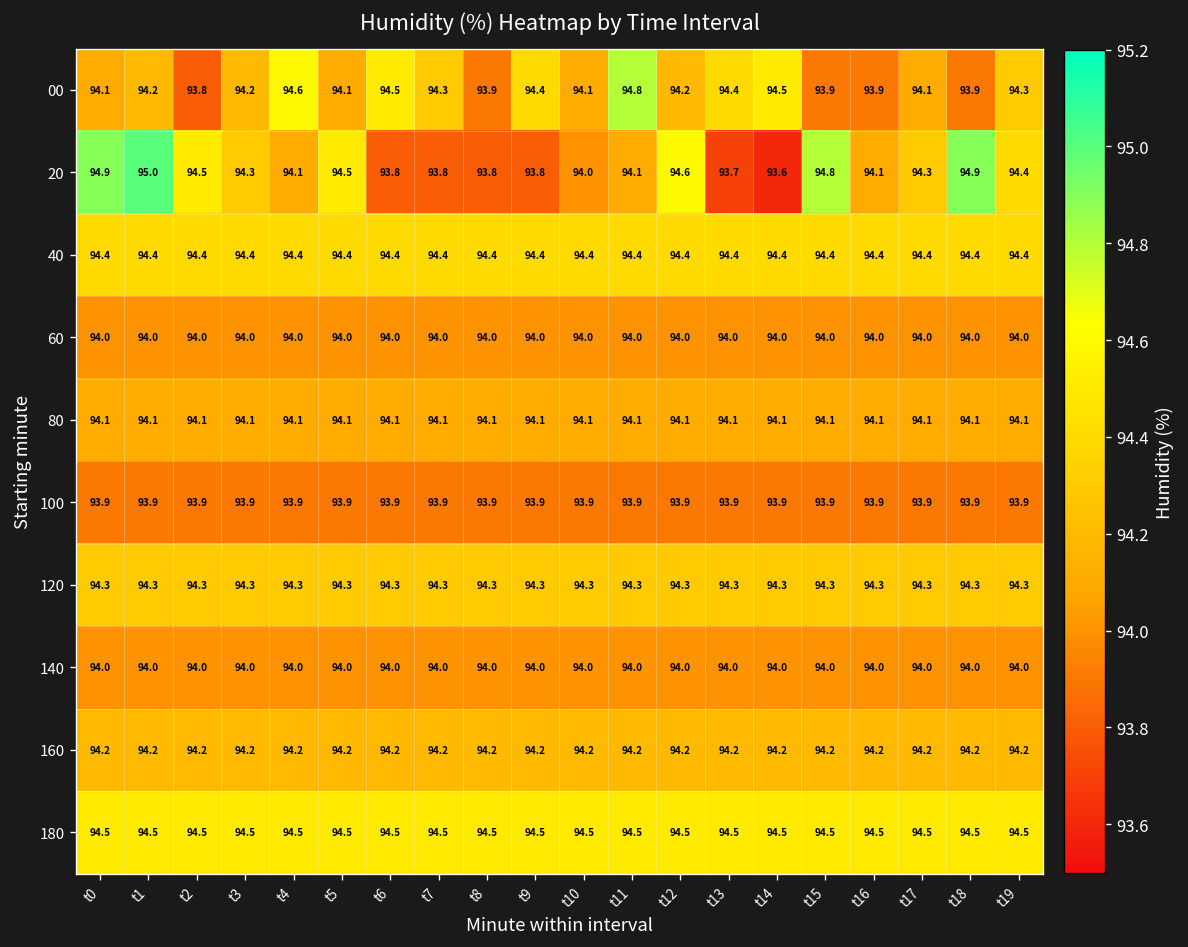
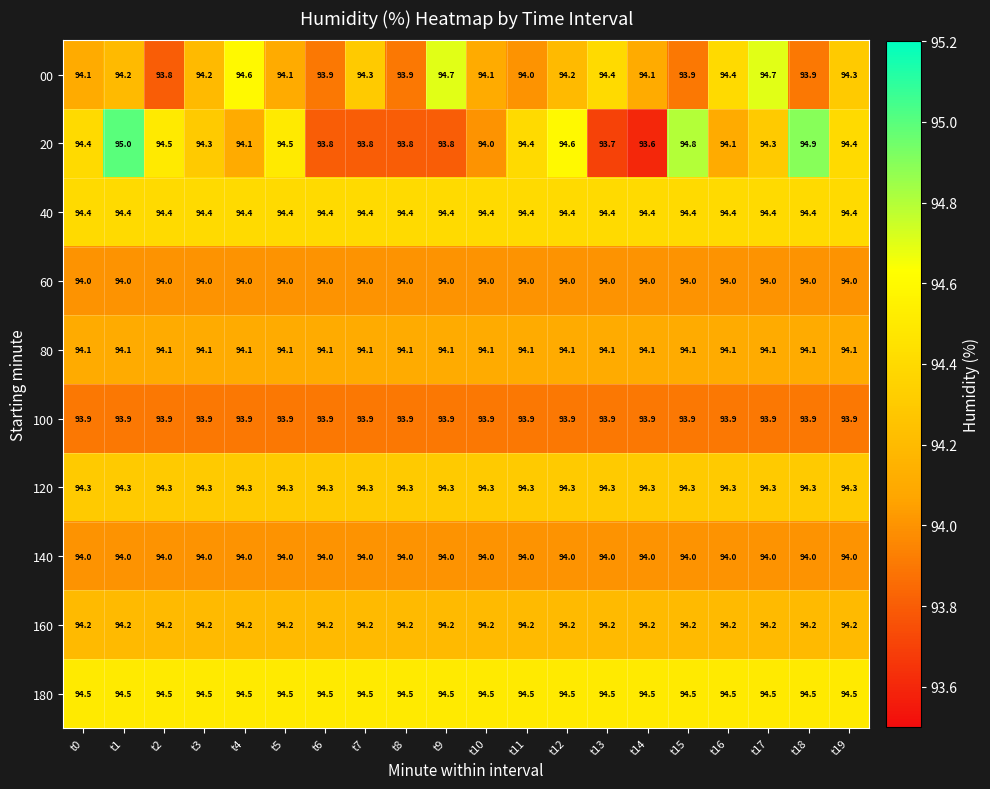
00, t6: 94.5 -> 93.9
00, t9: 94.4 -> 94.7
00, t11: 94.8 -> 94.0
00, t14: 94.5 -> 94.1
00, t16: 93.9 -> 94.4
00, t17: 94.1 -> 94.7
20, t0: 94.9 -> 94.4
20, t11: 94.1 -> 94.4
